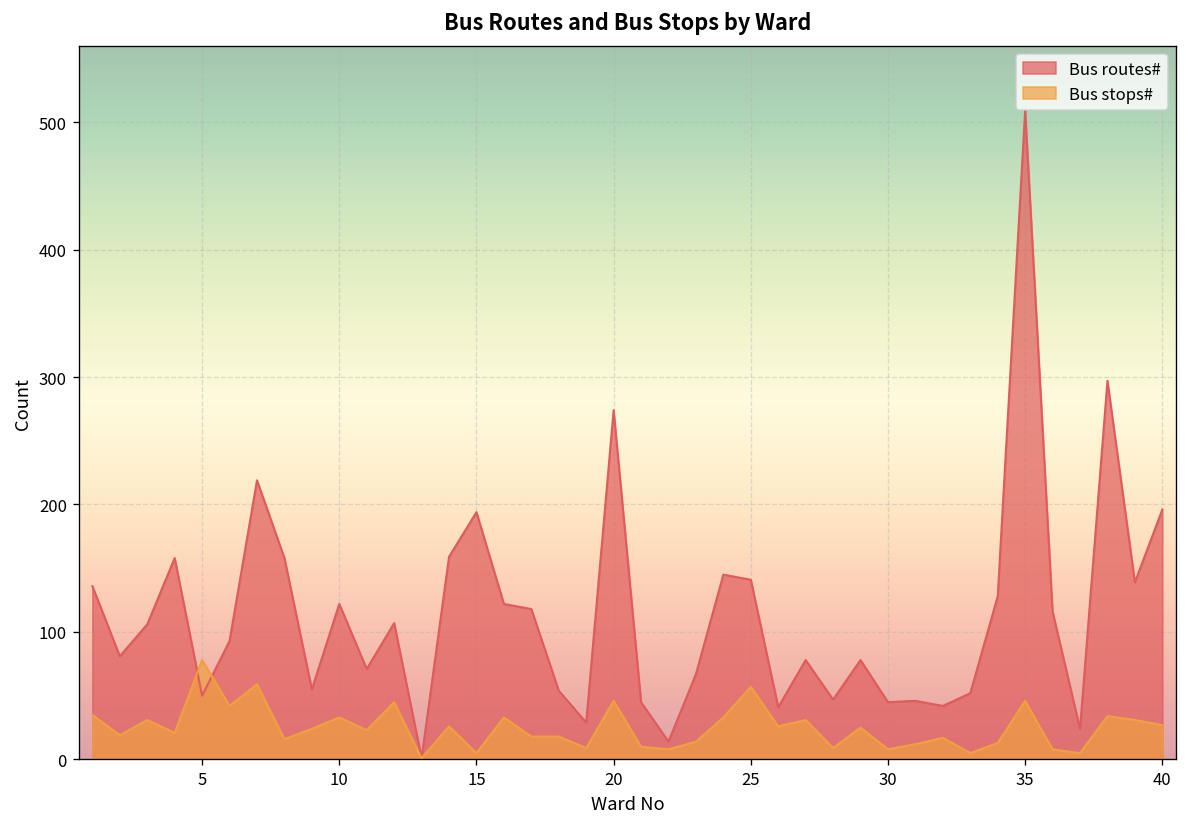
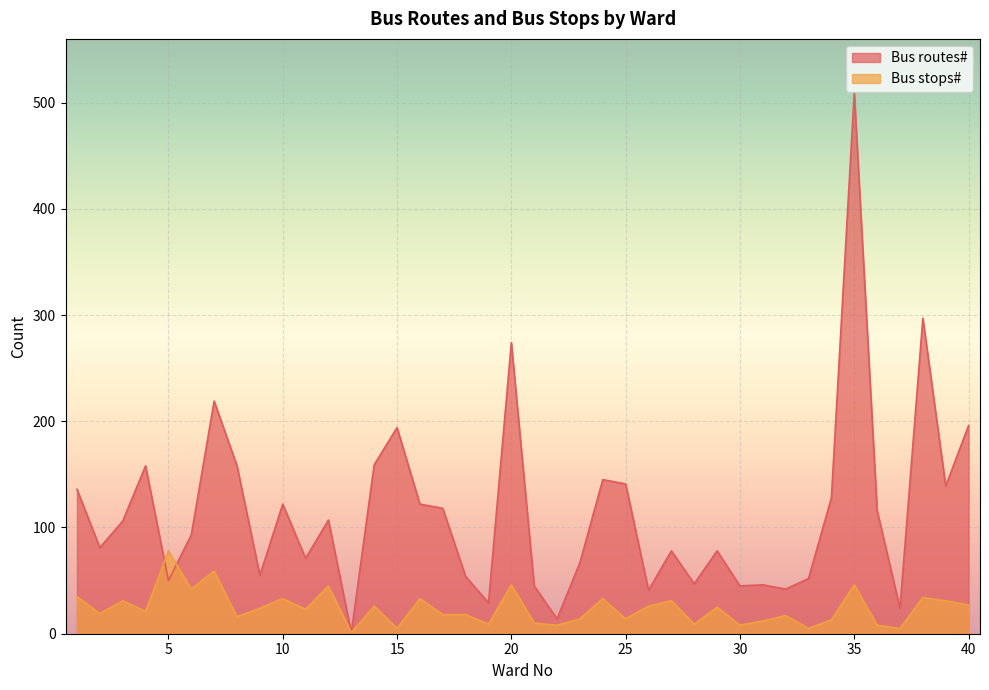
Bus stops#, 25: 57 -> 14
